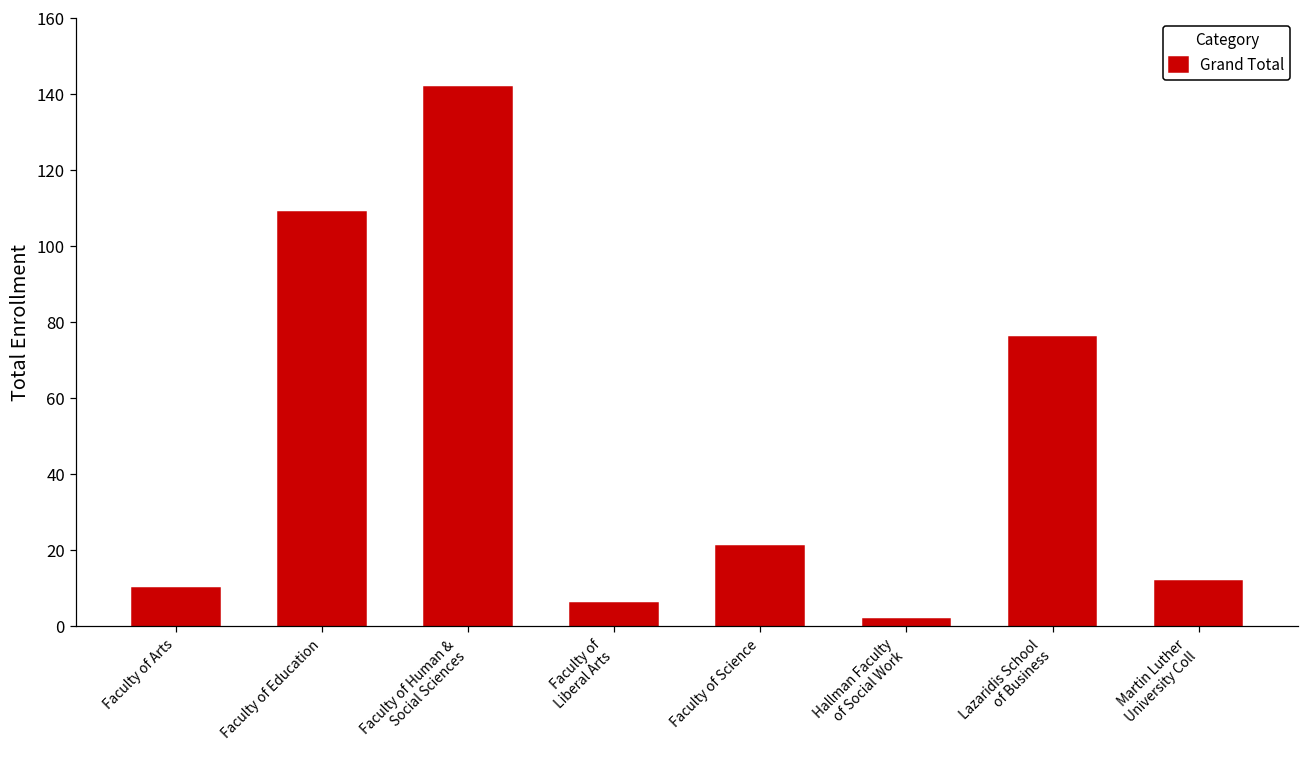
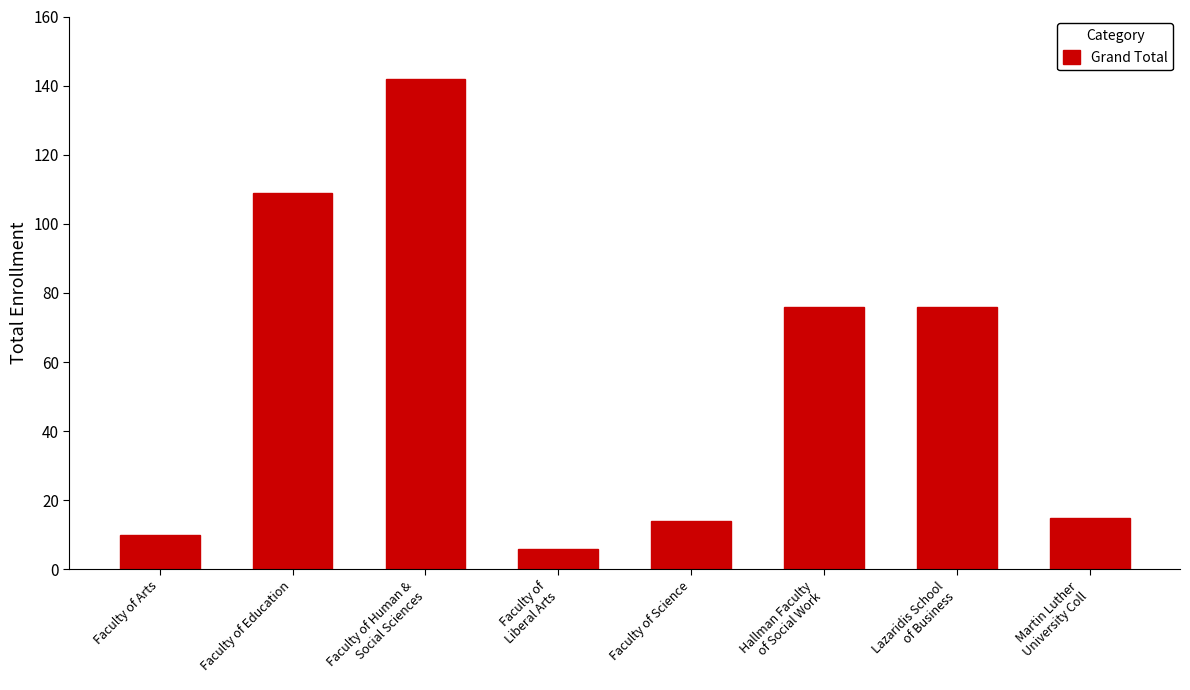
Faculty of Science: 21 -> 14
Hallman Faculty of Social Work: 2 -> 76
Martin Luther University Coll: 12 -> 15
